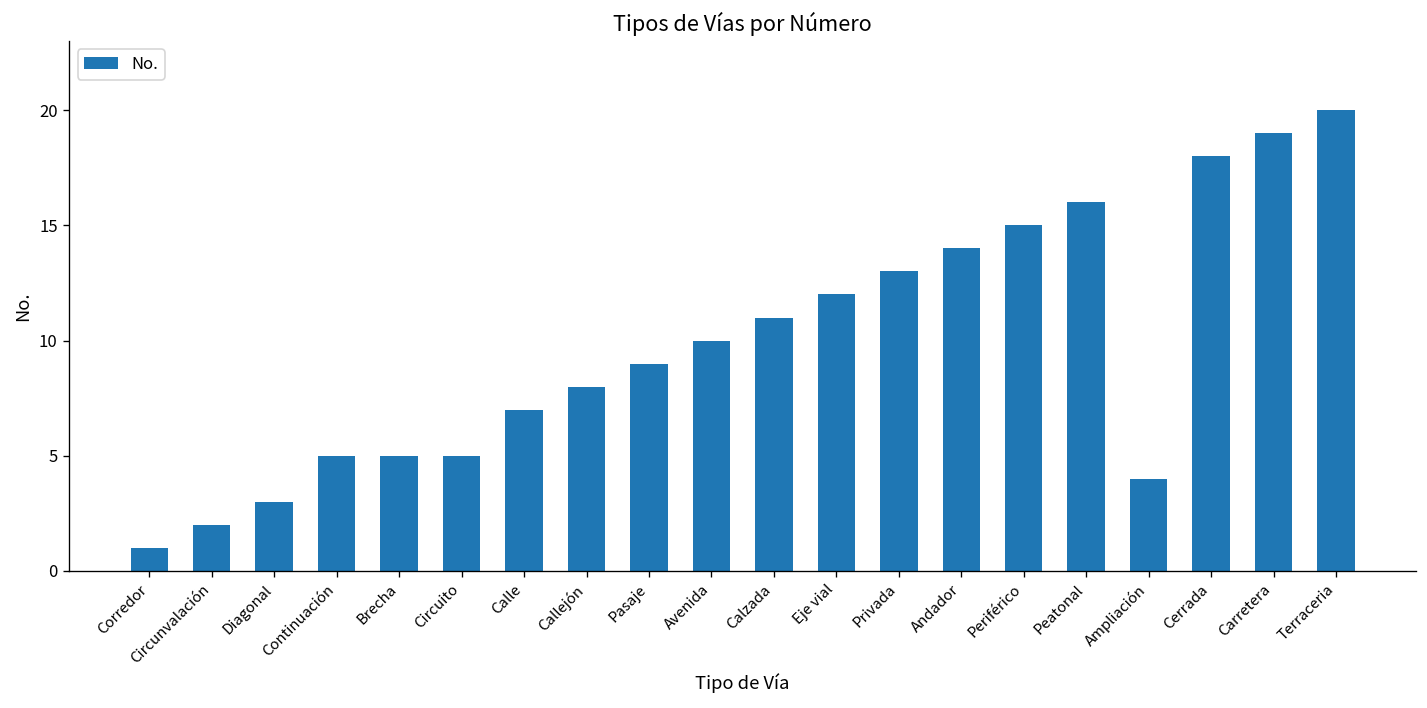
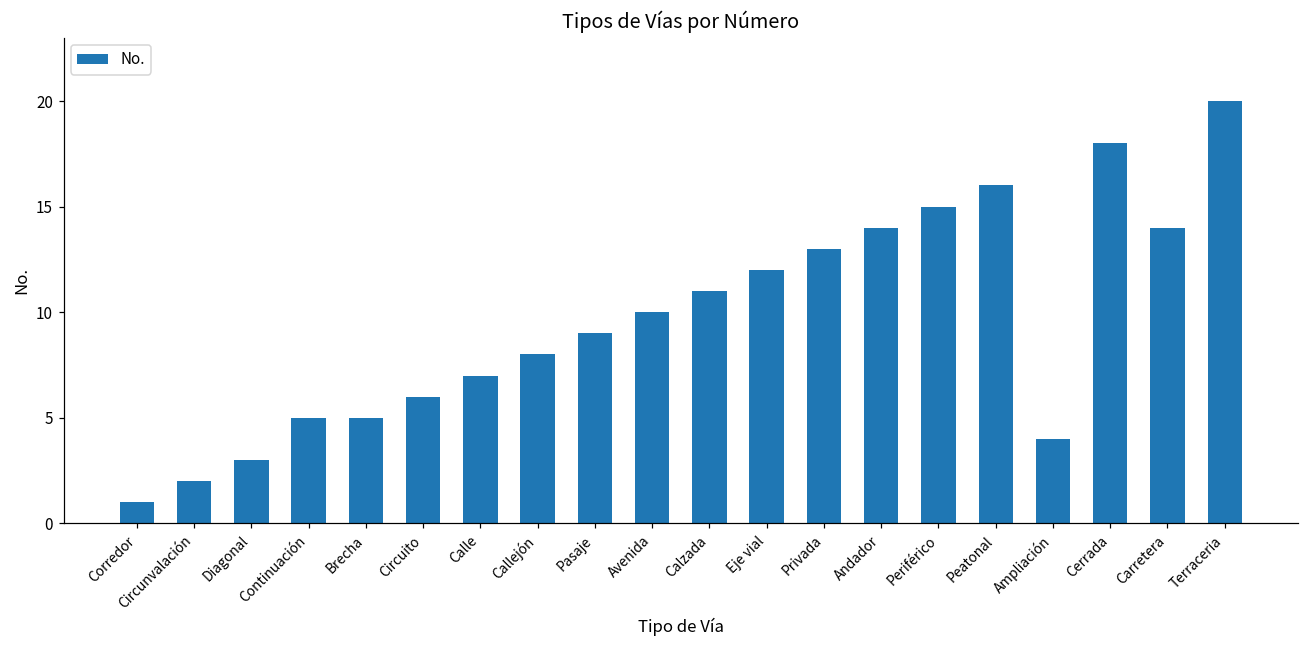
Circuito: 5 -> 6
Carretera: 19 -> 14
